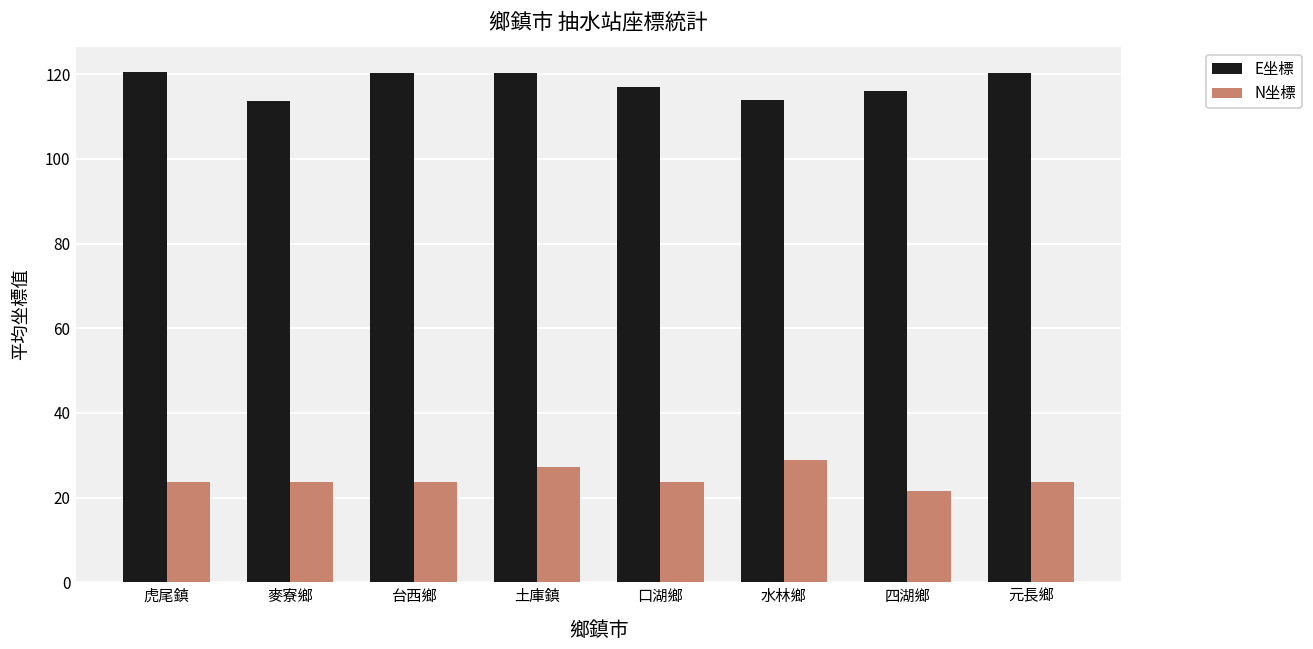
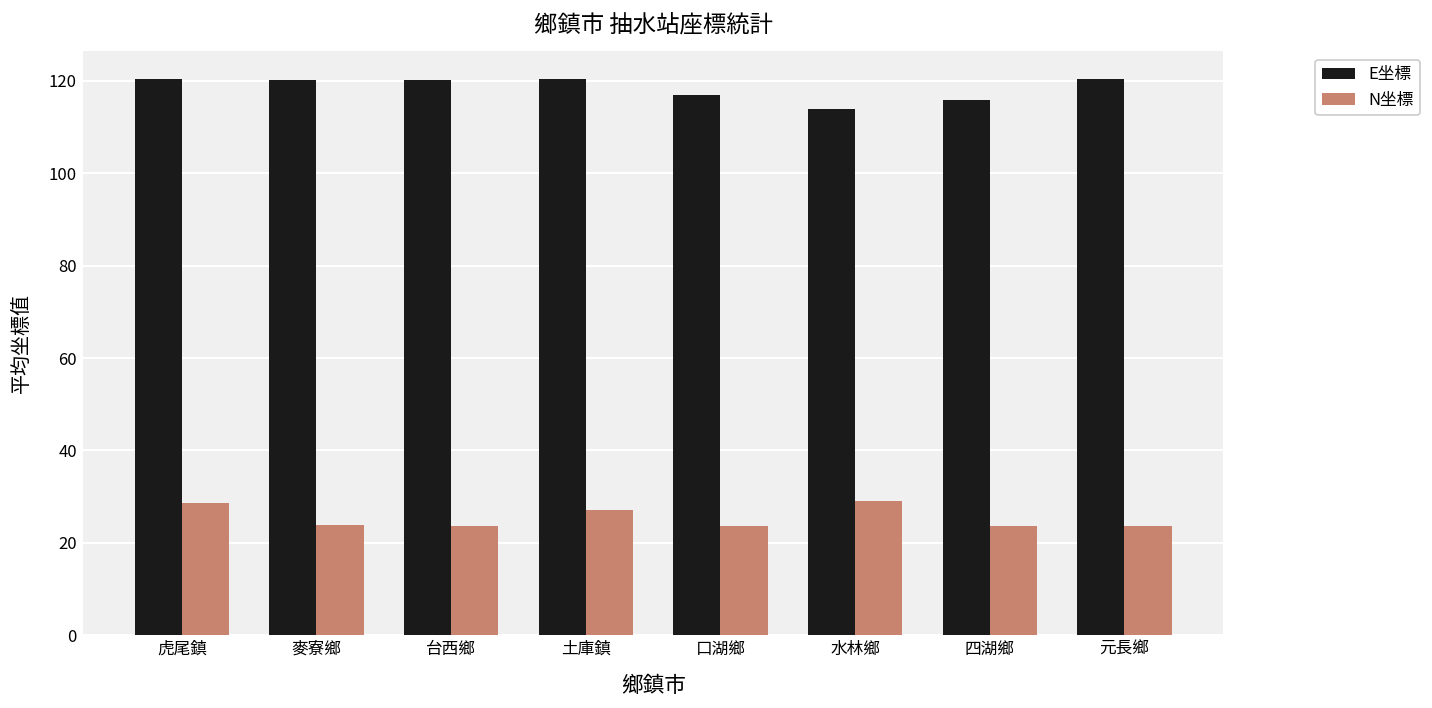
N坐標, 虎尾鎮: 24 -> 29
E坐標, 麥寮鄉: 114 -> 120
N坐標, 四湖鄉: 21 -> 24
